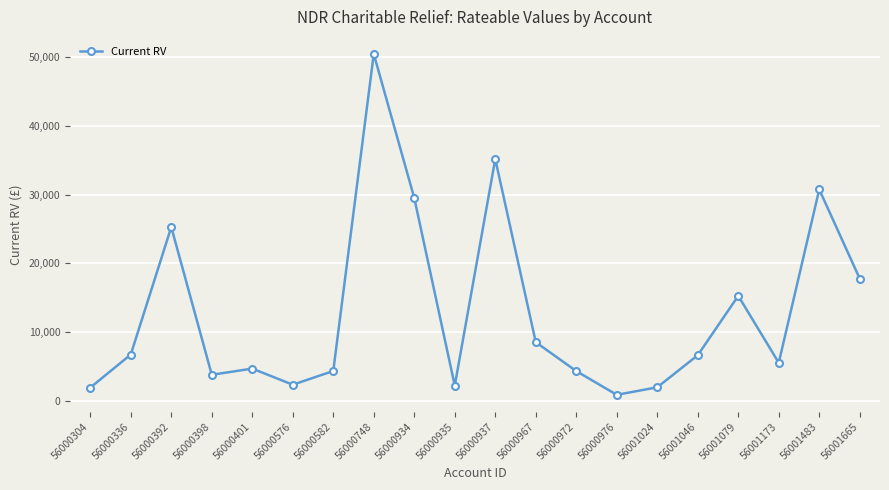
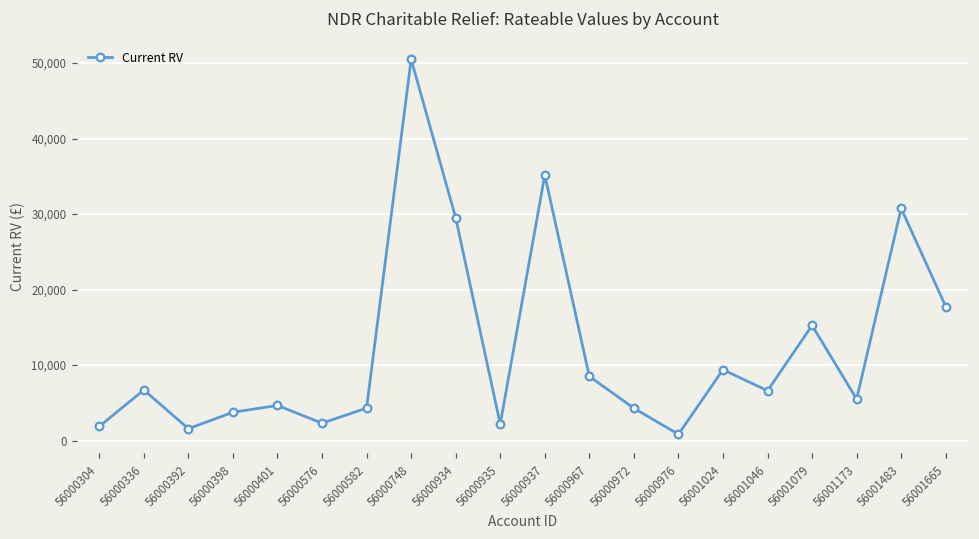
56000392: 25,000 -> 2,000
56001024: 2,000 -> 9,000
